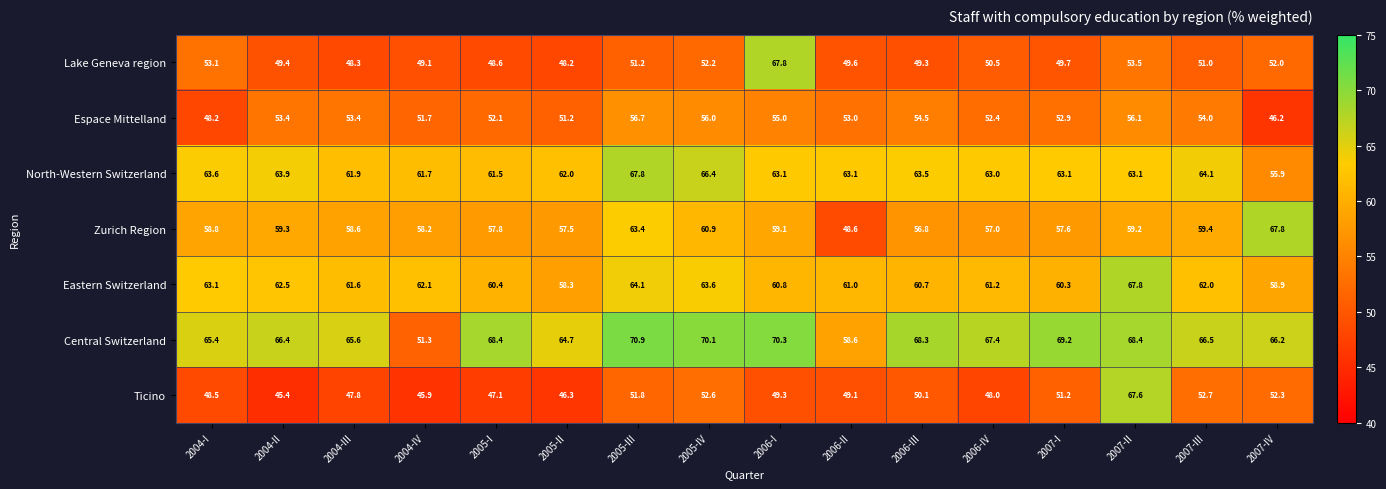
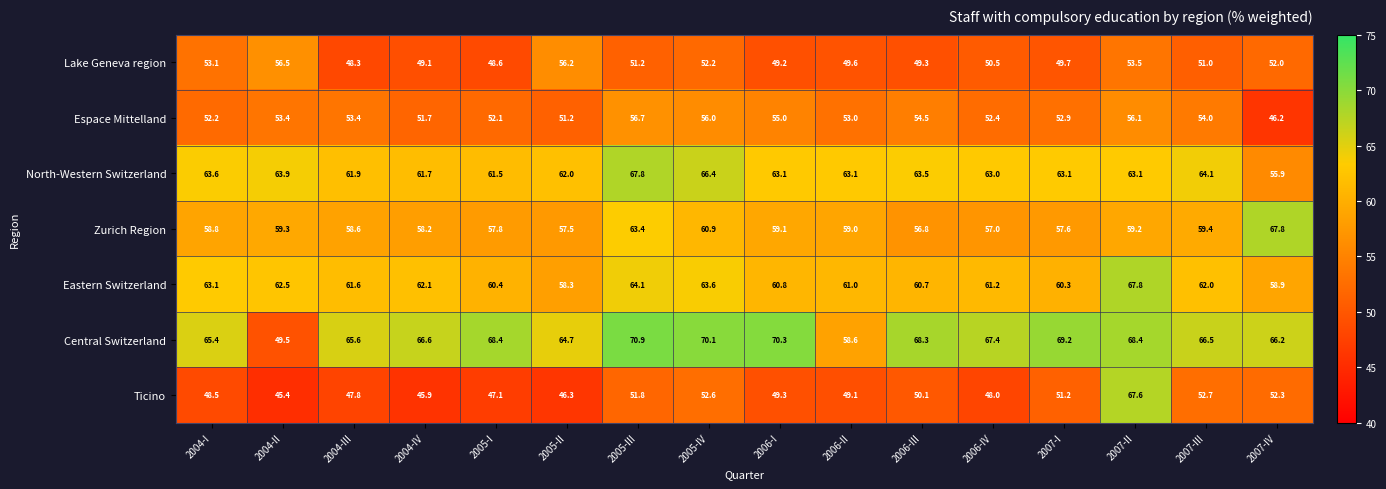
Lake Geneva region, 2004-II: 49.4 -> 56.5
Lake Geneva region, 2005-II: 48.2 -> 56.2
Lake Geneva region, 2006-I: 67.8 -> 49.2
Espace Mittelland, 2004-I: 48.2 -> 52.2
Zurich Region, 2006-II: 48.6 -> 59.0
Central Switzerland, 2004-II: 66.4 -> 49.5
Central Switzerland, 2004-IV: 51.3 -> 66.6
